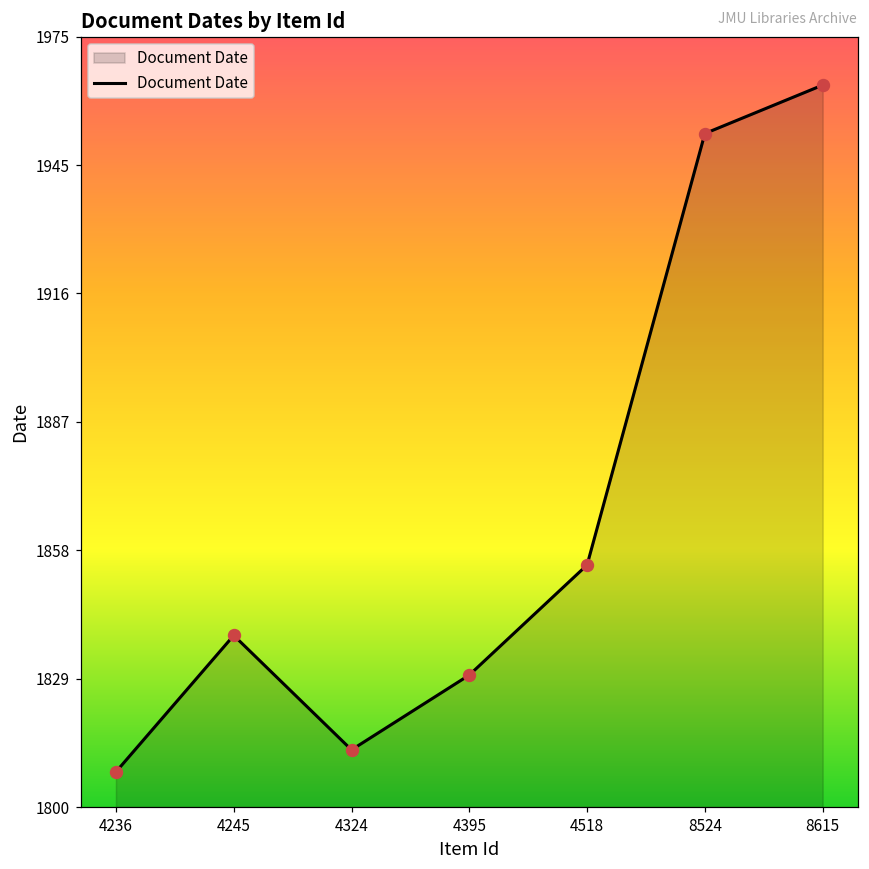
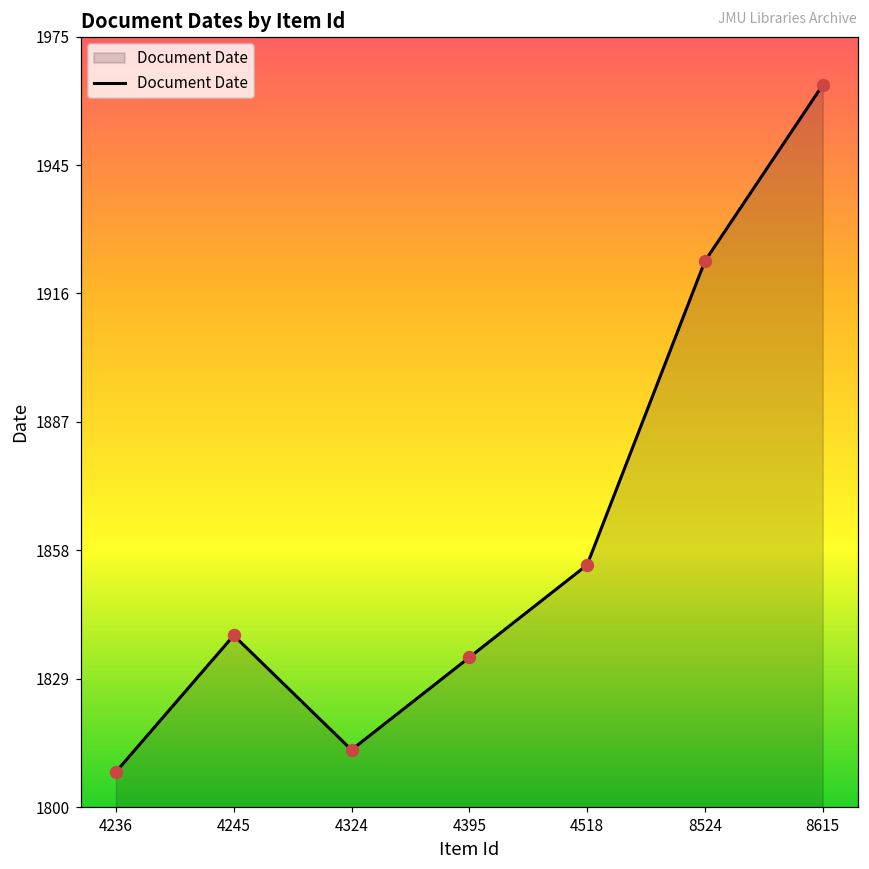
4395: 1830 -> 1834
8524: 1953 -> 1924
